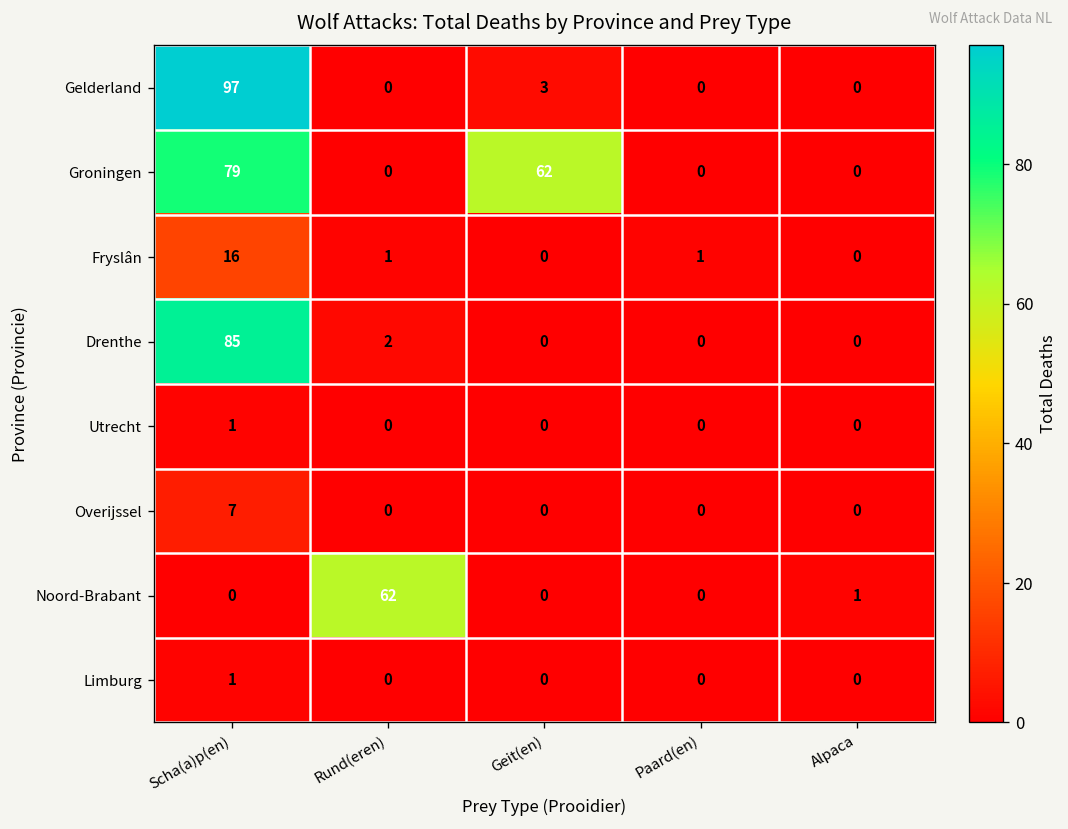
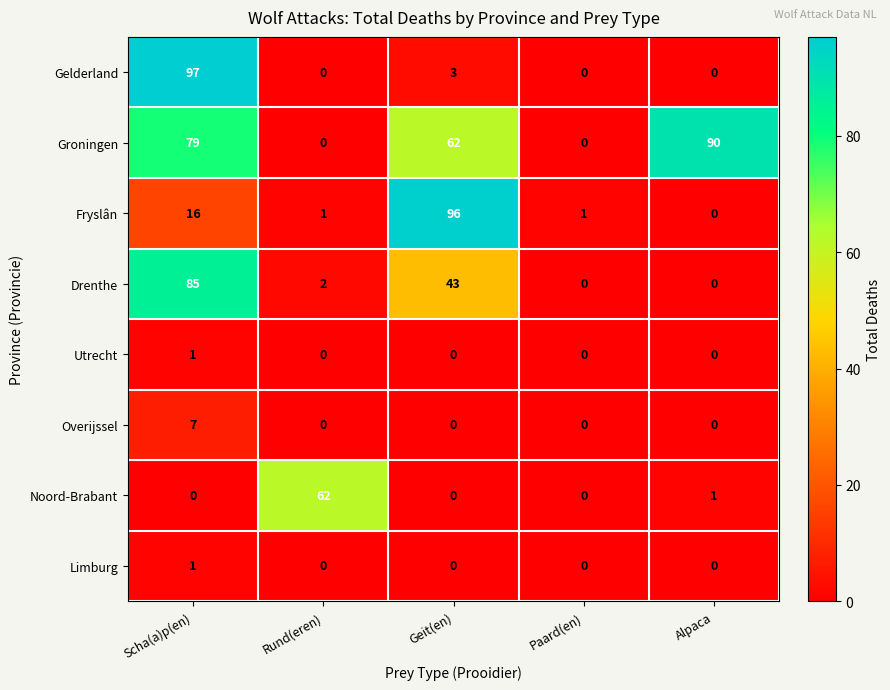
Groningen, Alpaca: 0 -> 90
Fryslân, Geit(en): 0 -> 96
Drenthe, Geit(en): 0 -> 43
